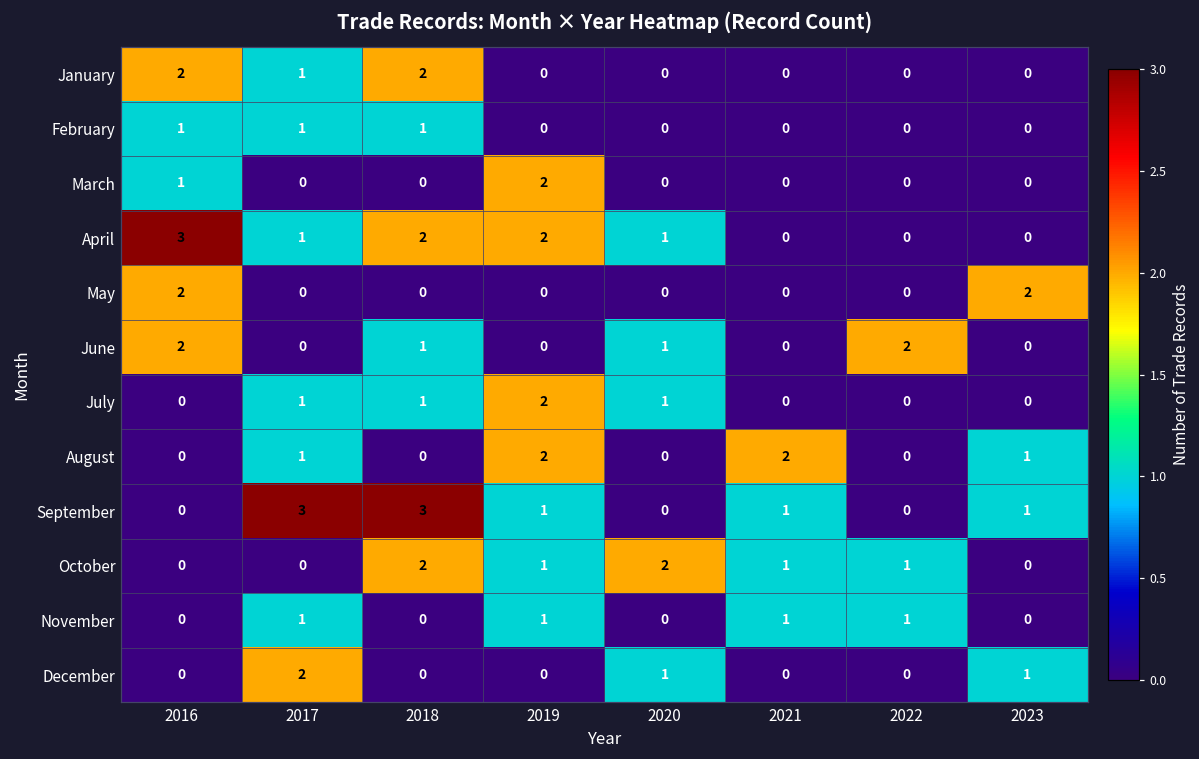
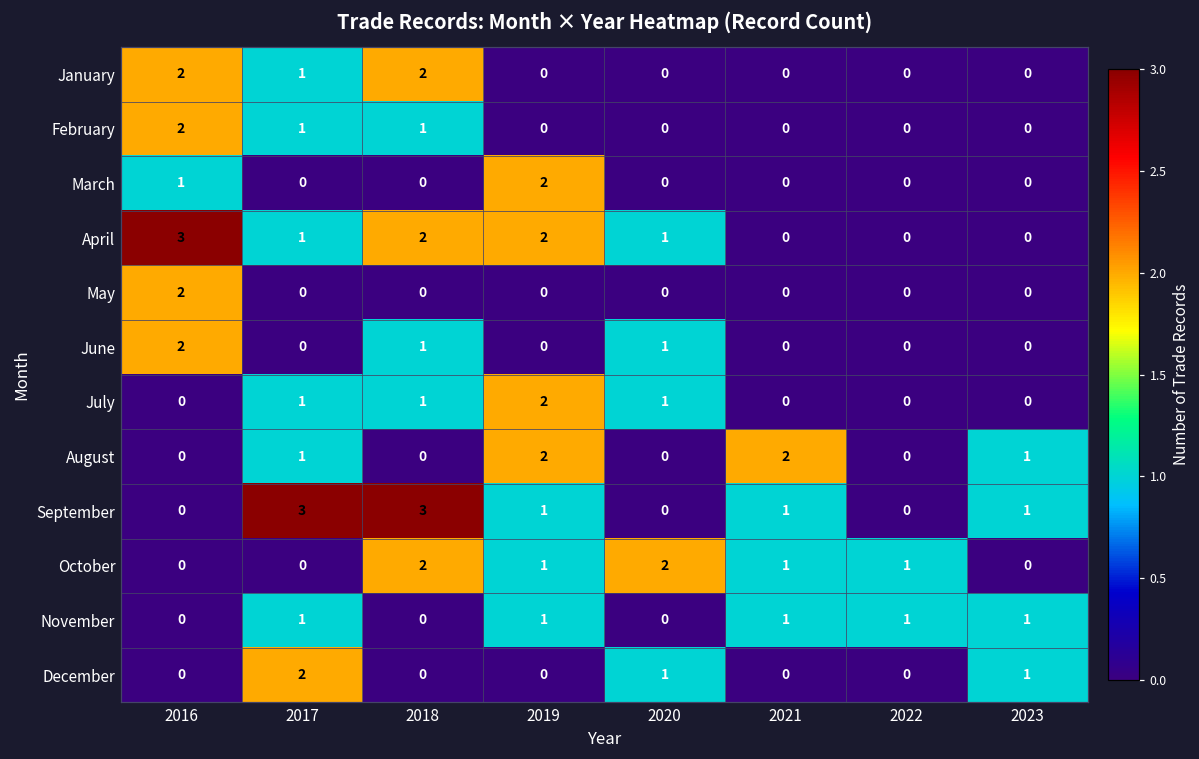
February, 2016: 1 -> 2
May, 2023: 2 -> 0
June, 2022: 2 -> 0
November, 2023: 0 -> 1
